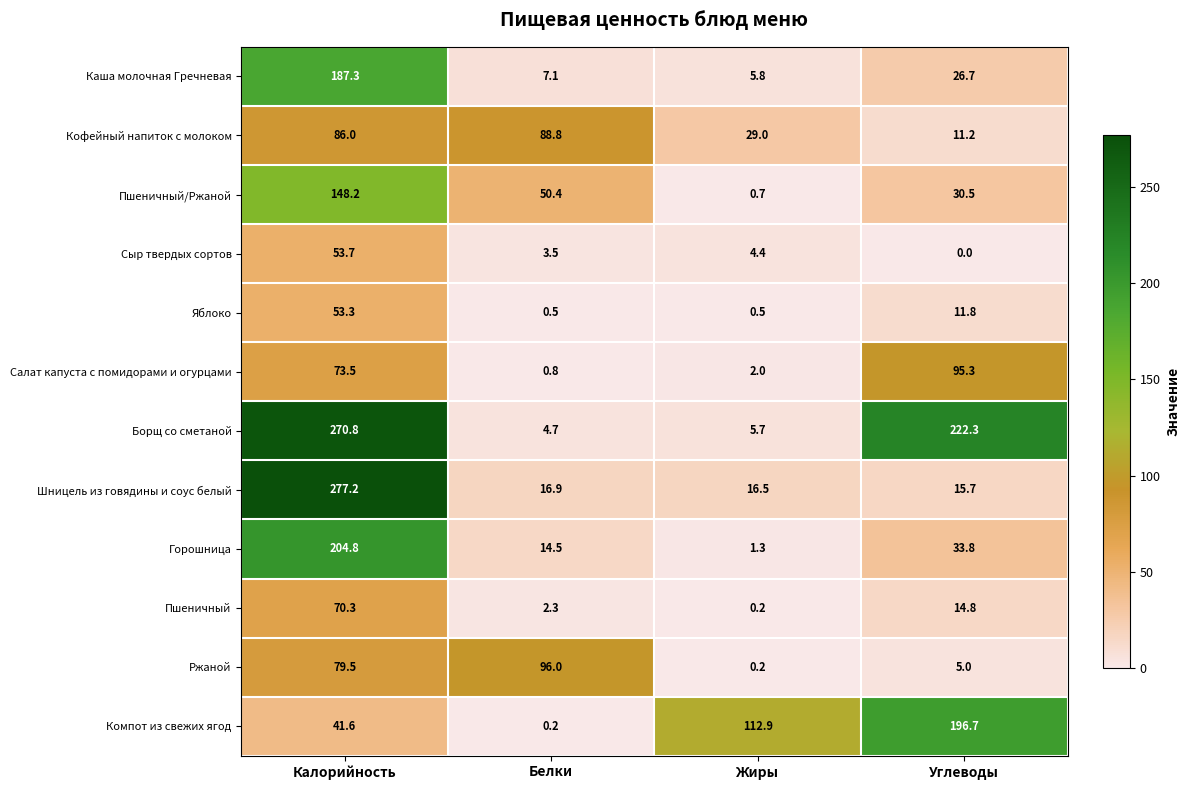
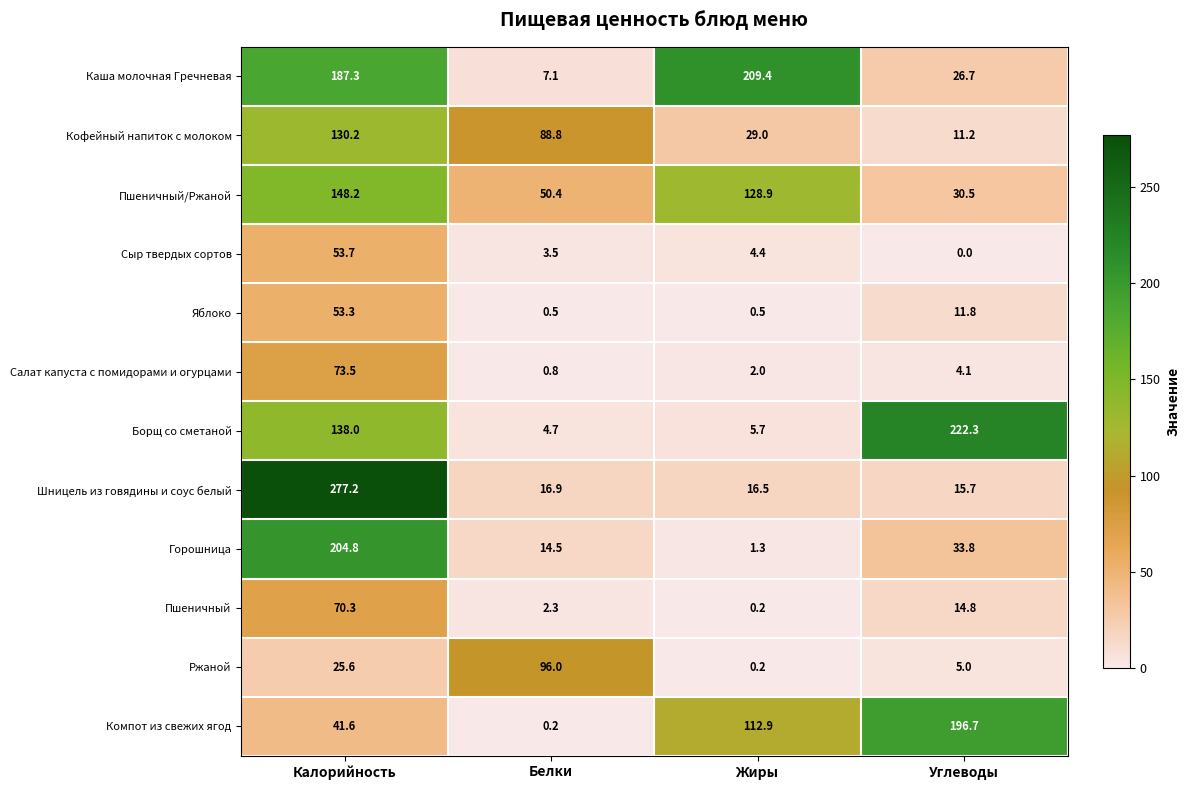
Каша молочная Гречневая, Жиры: 5.8 -> 209.4
Кофейный напиток с молоком, Калорийность: 86.0 -> 130.2
Пшеничный/Ржаной, Жиры: 0.7 -> 128.9
Салат капуста с помидорами и огурцами, Углеводы: 95.3 -> 4.1
Борщ со сметаной, Калорийность: 270.8 -> 138.0
Ржаной, Калорийность: 79.5 -> 25.6
